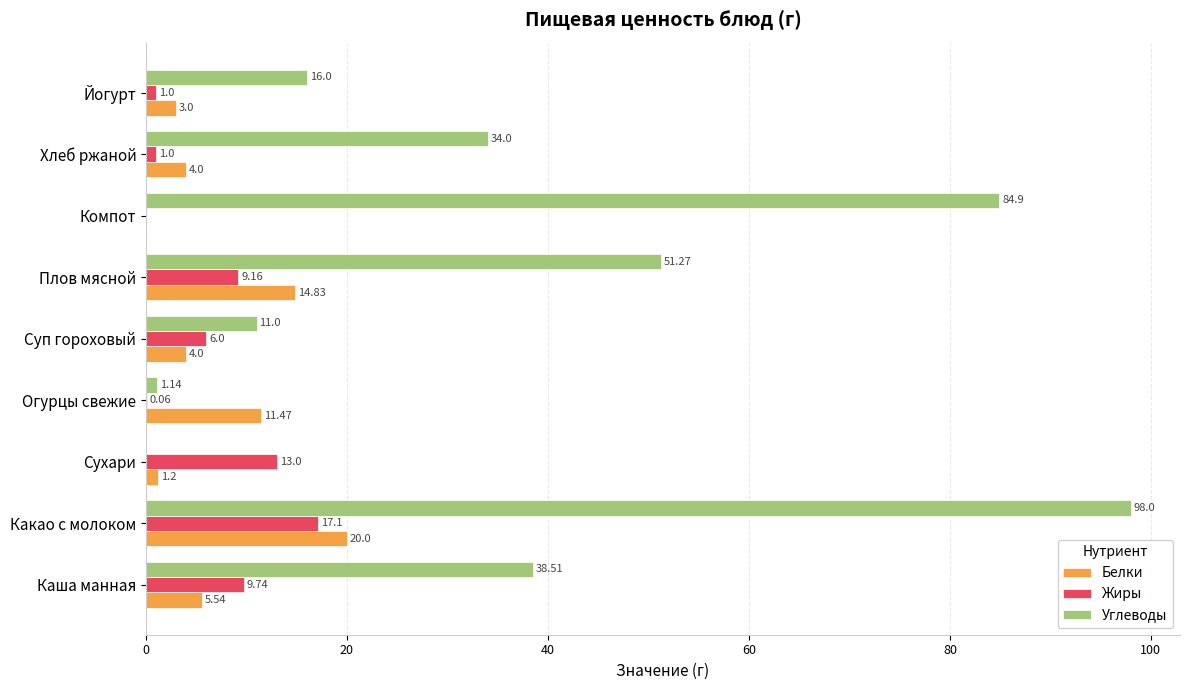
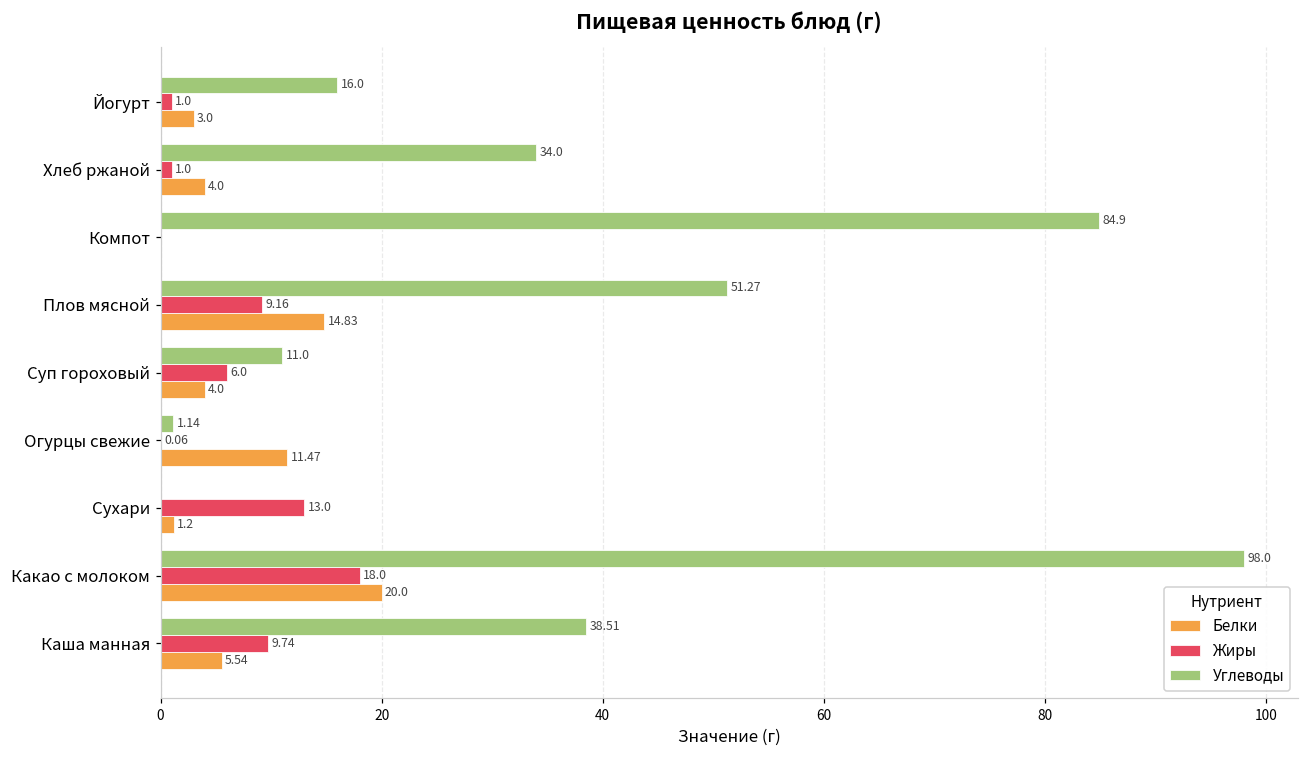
Жиры, Какао с молоком: 17.1 -> 18.0
